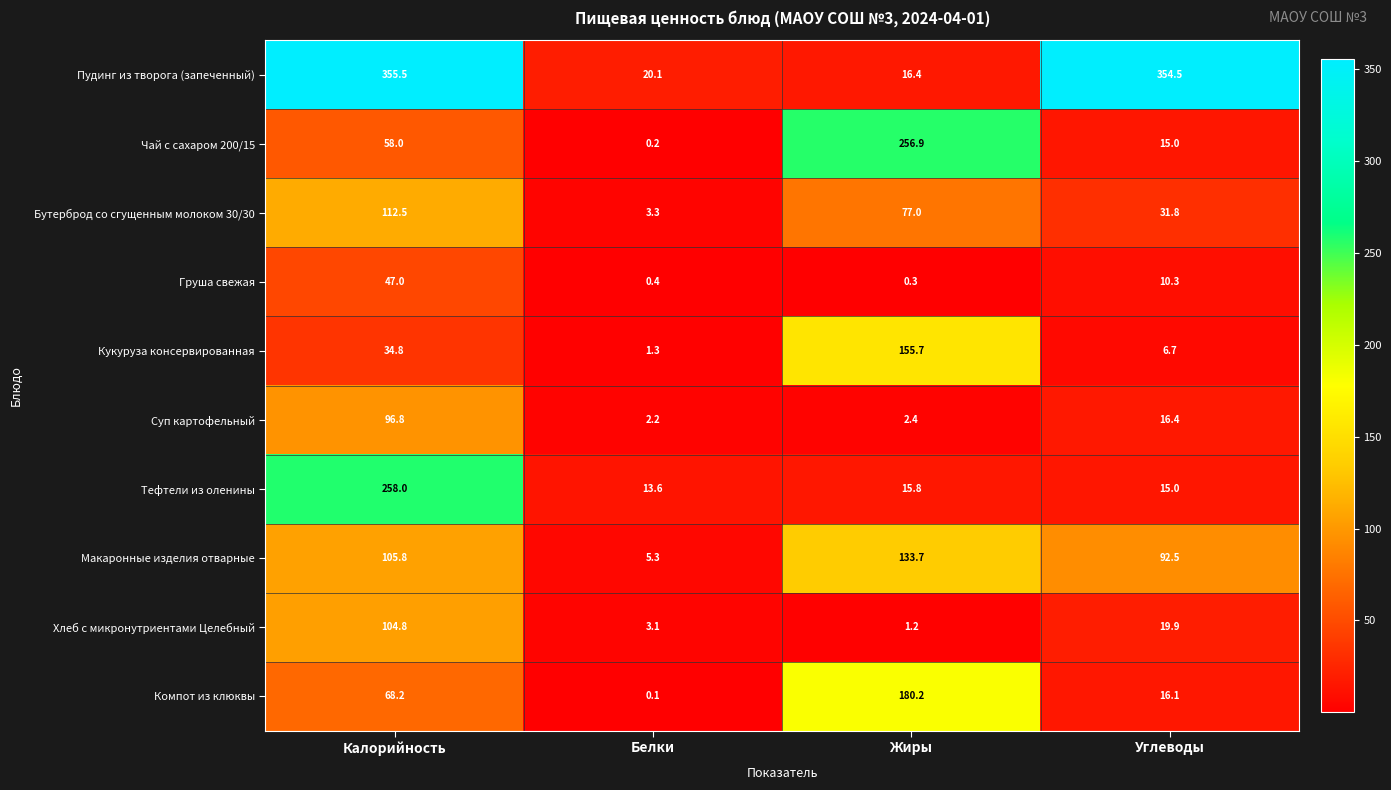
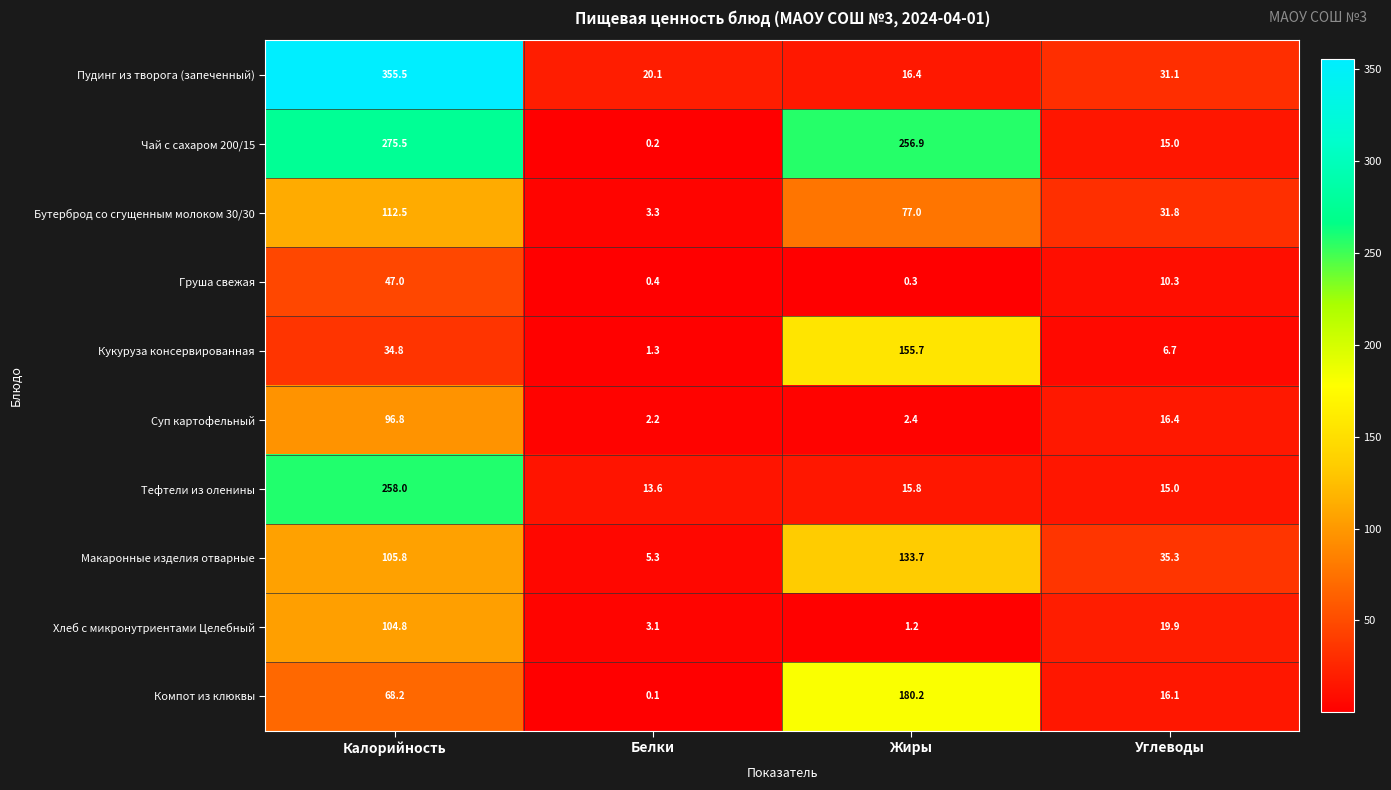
Пудинг из творога (запеченный), Углеводы: 354.5 -> 31.1
Чай с сахаром 200/15, Калорийность: 58.0 -> 275.5
Макаронные изделия отварные, Углеводы: 92.5 -> 35.3
